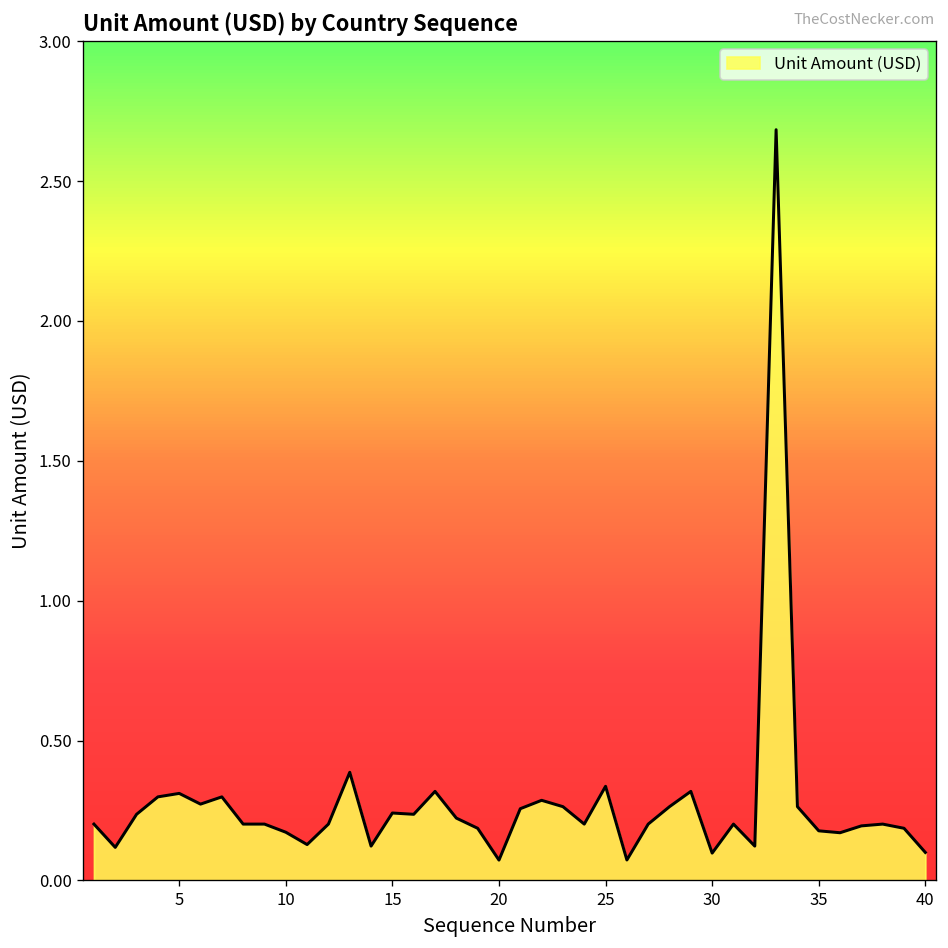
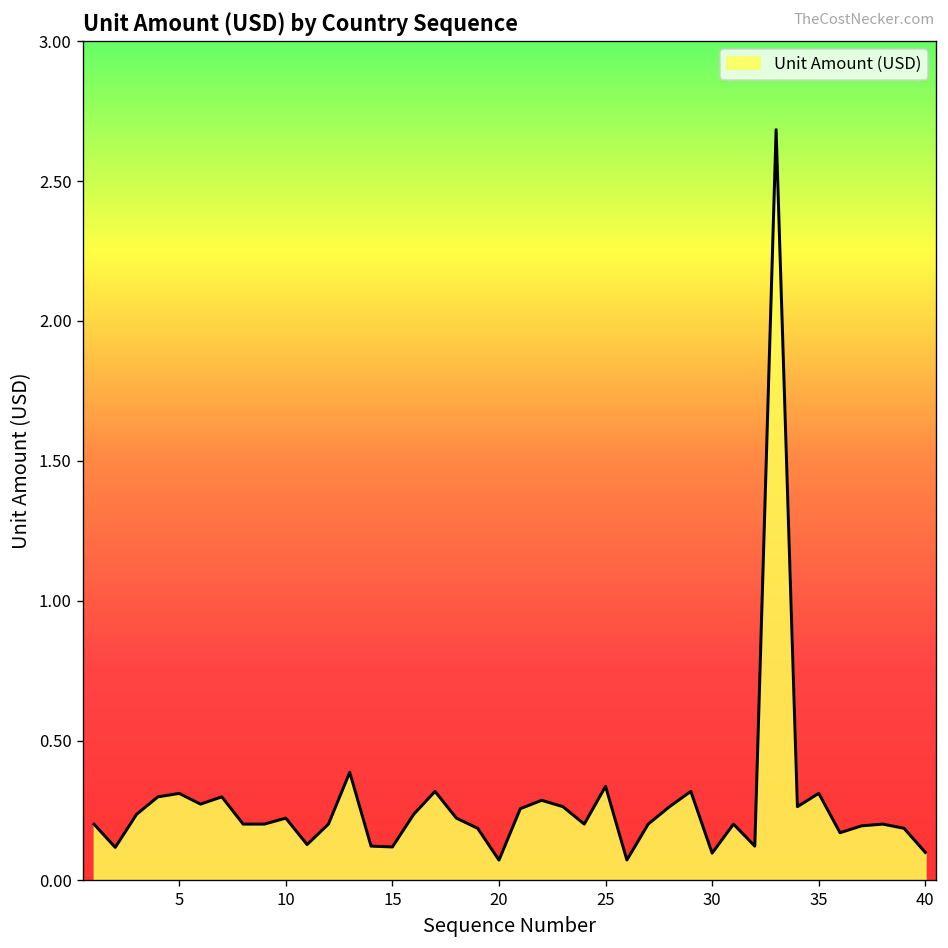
10: 0.17 -> 0.22
15: 0.24 -> 0.12
35: 0.18 -> 0.31
